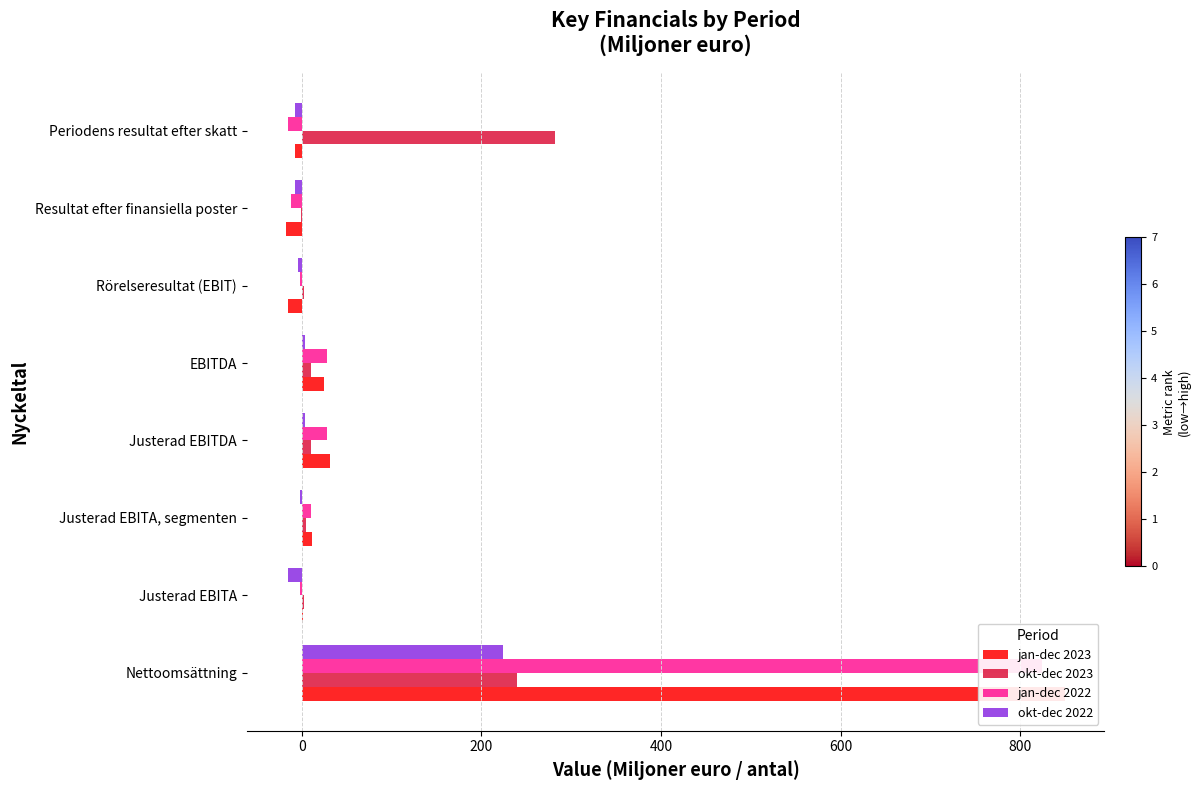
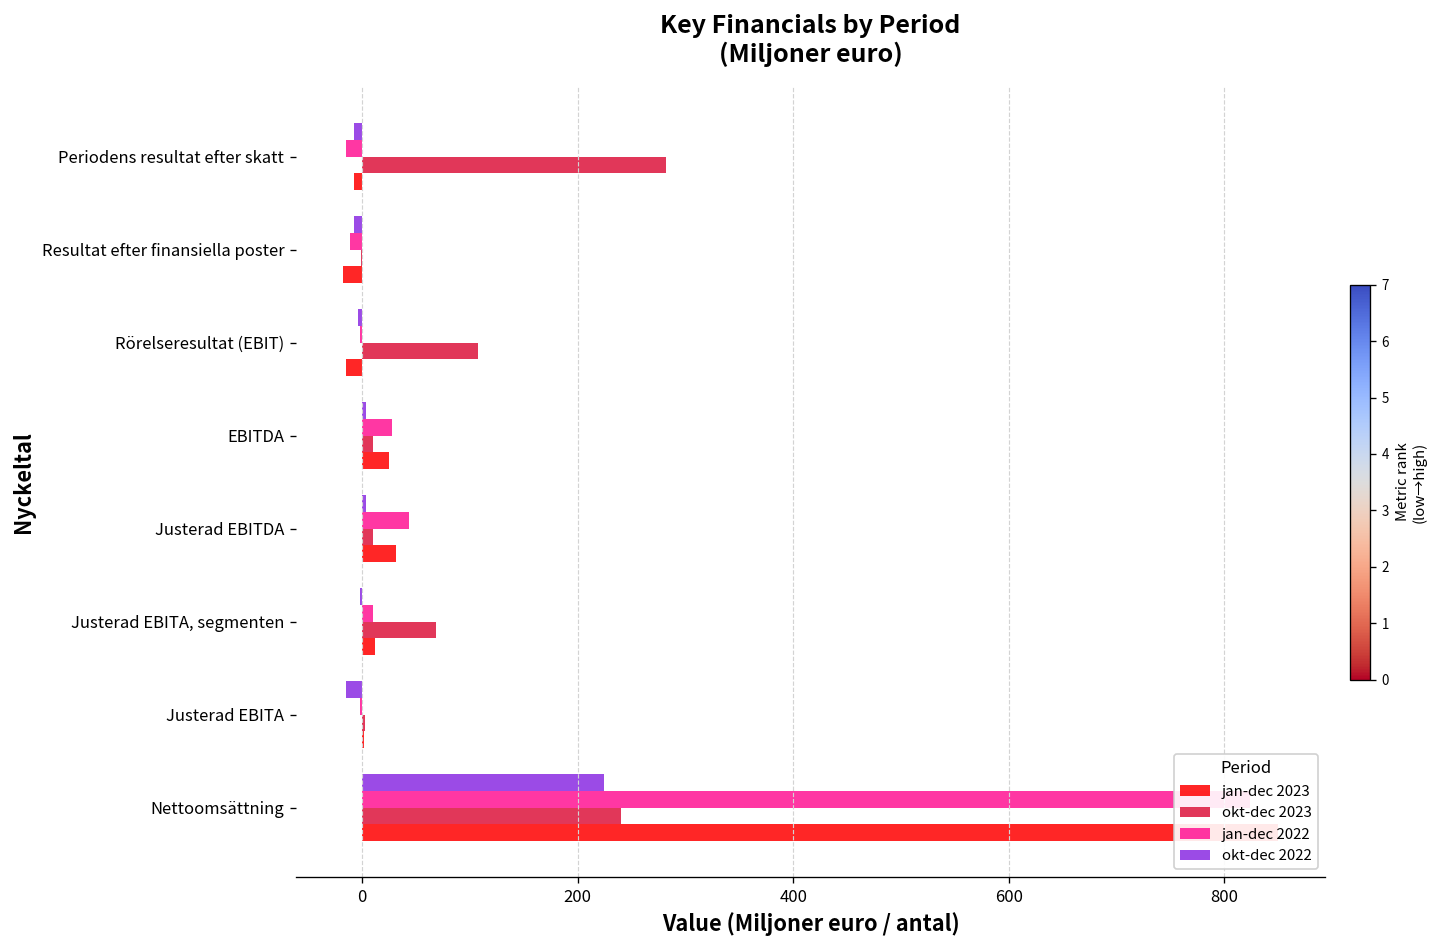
okt-dec 2023, Rörelseresultat (EBIT): 0 -> 110
jan-dec 2022, Justerad EBITDA: 30 -> 40
okt-dec 2023, Justerad EBITA, segmenten: 10 -> 70
